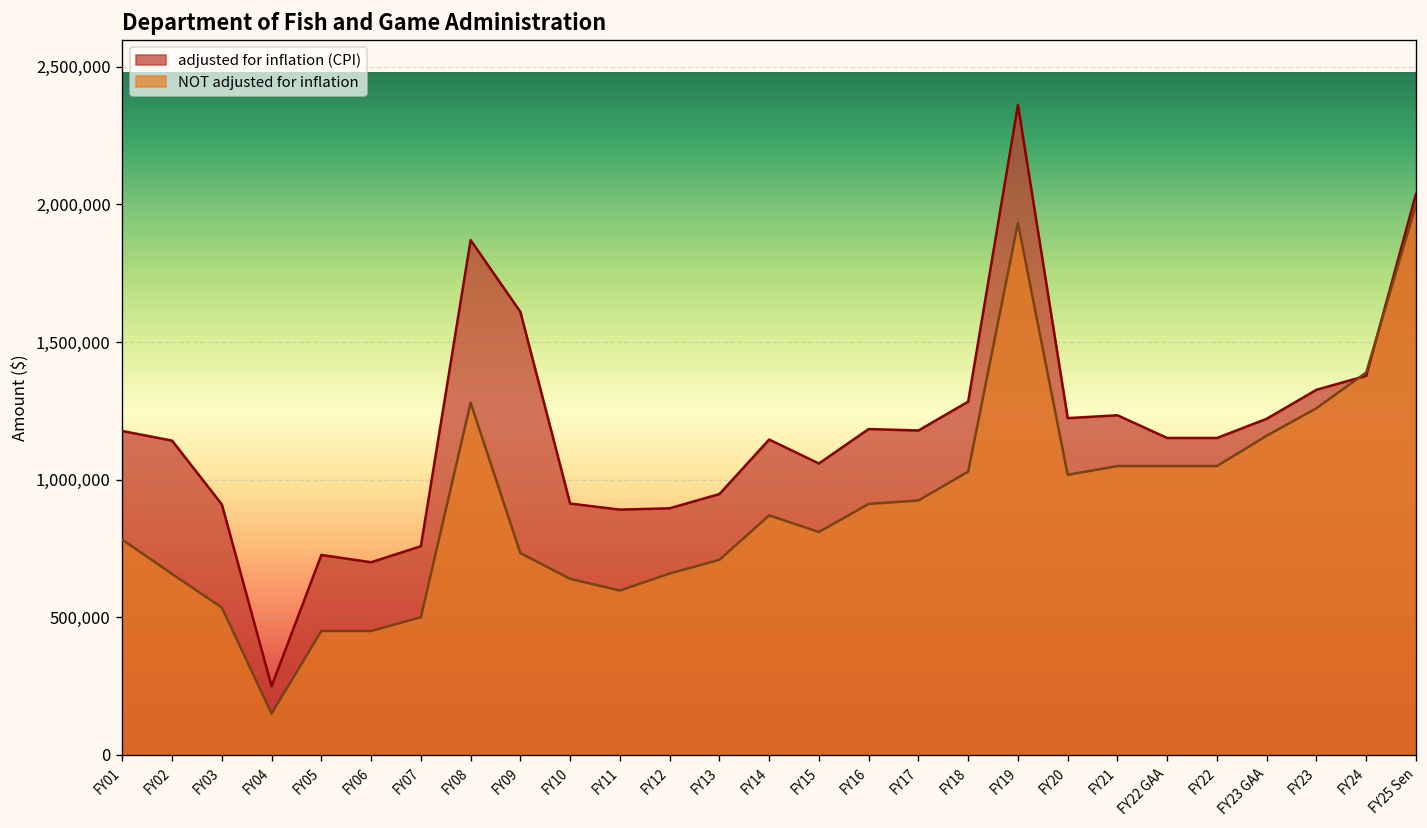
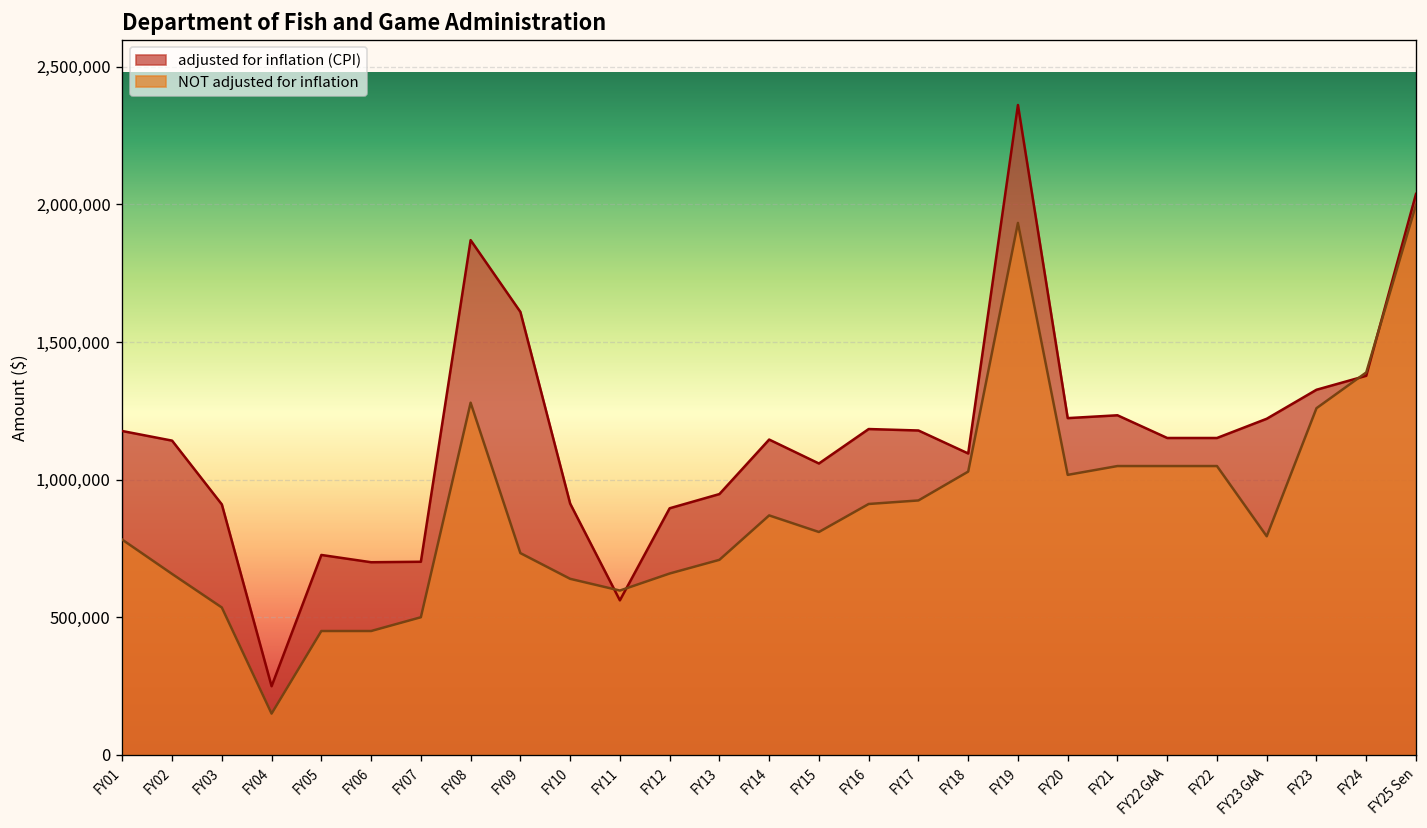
adjusted for inflation (CPI), FY07: 760,000 -> 700,000
adjusted for inflation (CPI), FY11: 890,000 -> 560,000
adjusted for inflation (CPI), FY18: 1,280,000 -> 1,090,000
NOT adjusted for inflation, FY23 GAA: 1,160,000 -> 790,000
